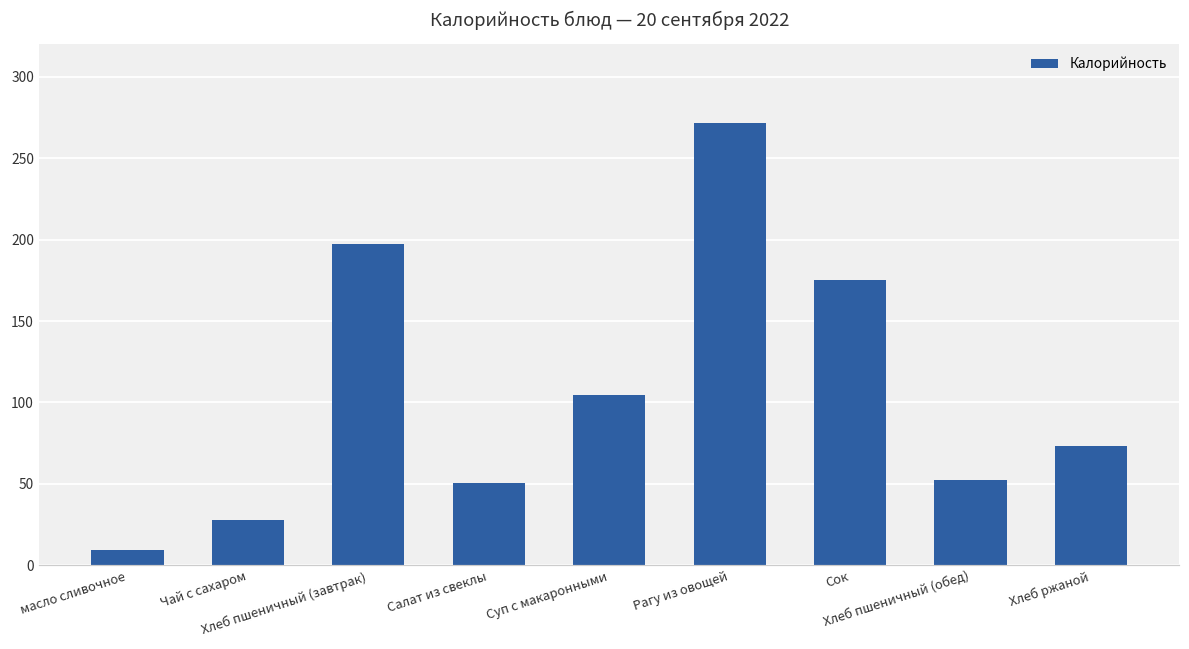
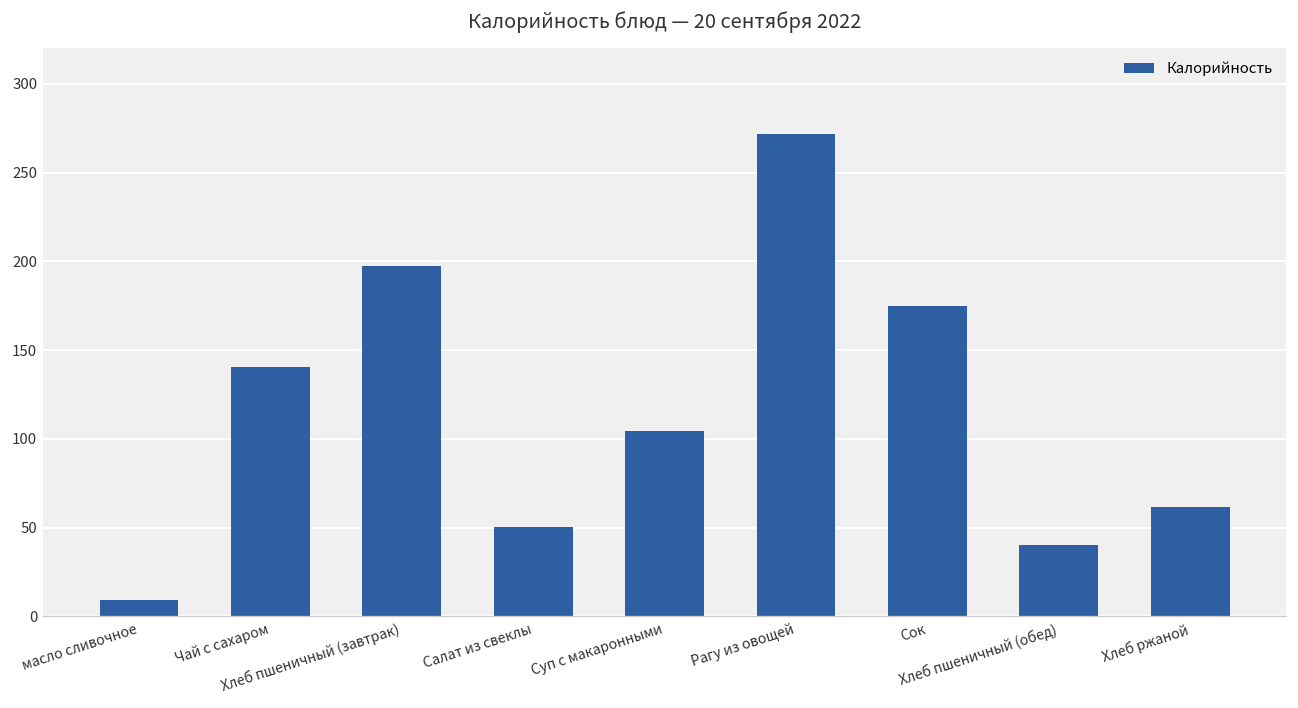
Чай с сахаром: 28 -> 141
Хлеб пшеничный (обед): 52 -> 40
Хлеб ржаной: 73 -> 62
